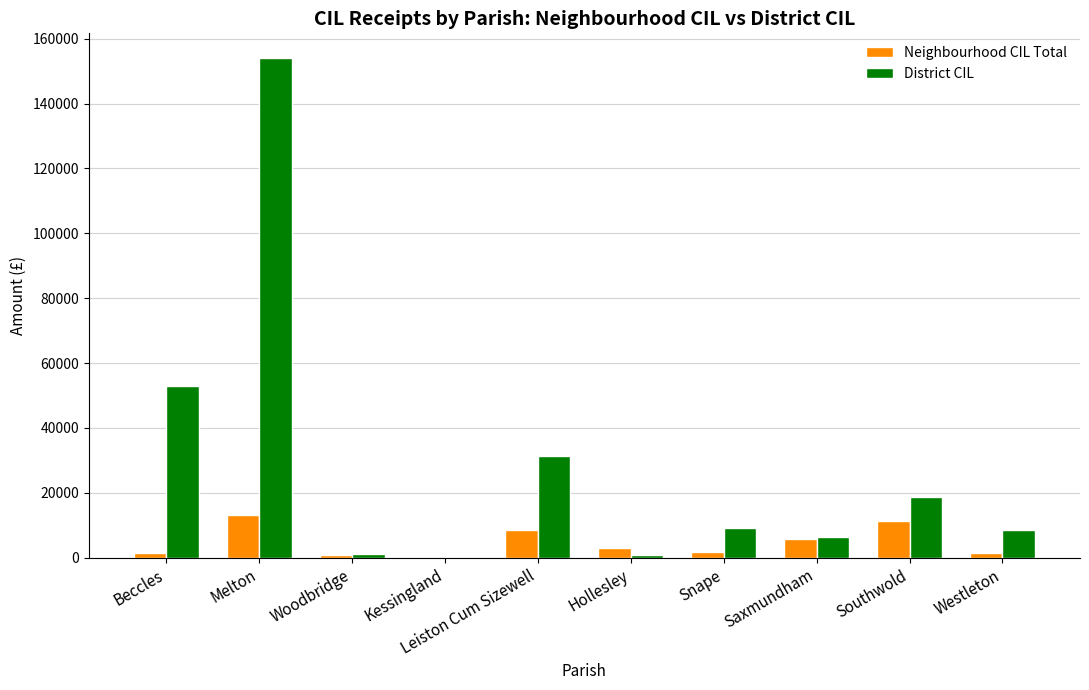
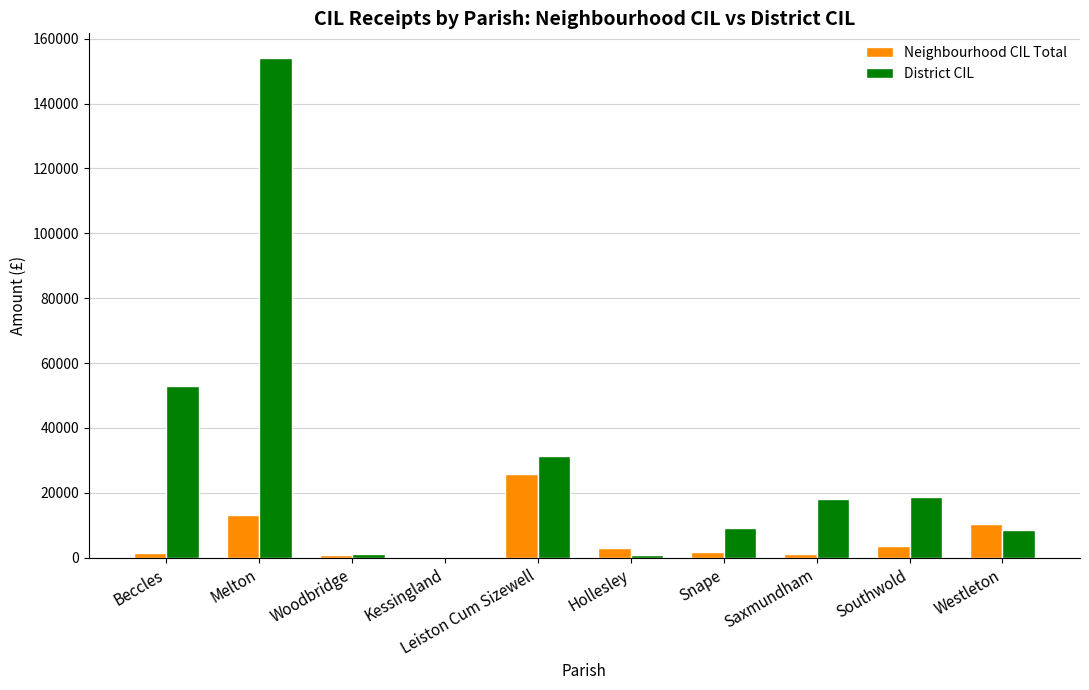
Neighbourhood CIL Total, Leiston Cum Sizewell: 9000 -> 26000
Neighbourhood CIL Total, Saxmundham: 6000 -> 1000
District CIL, Saxmundham: 6000 -> 18000
Neighbourhood CIL Total, Southwold: 11000 -> 4000
Neighbourhood CIL Total, Westleton: 2000 -> 10000
